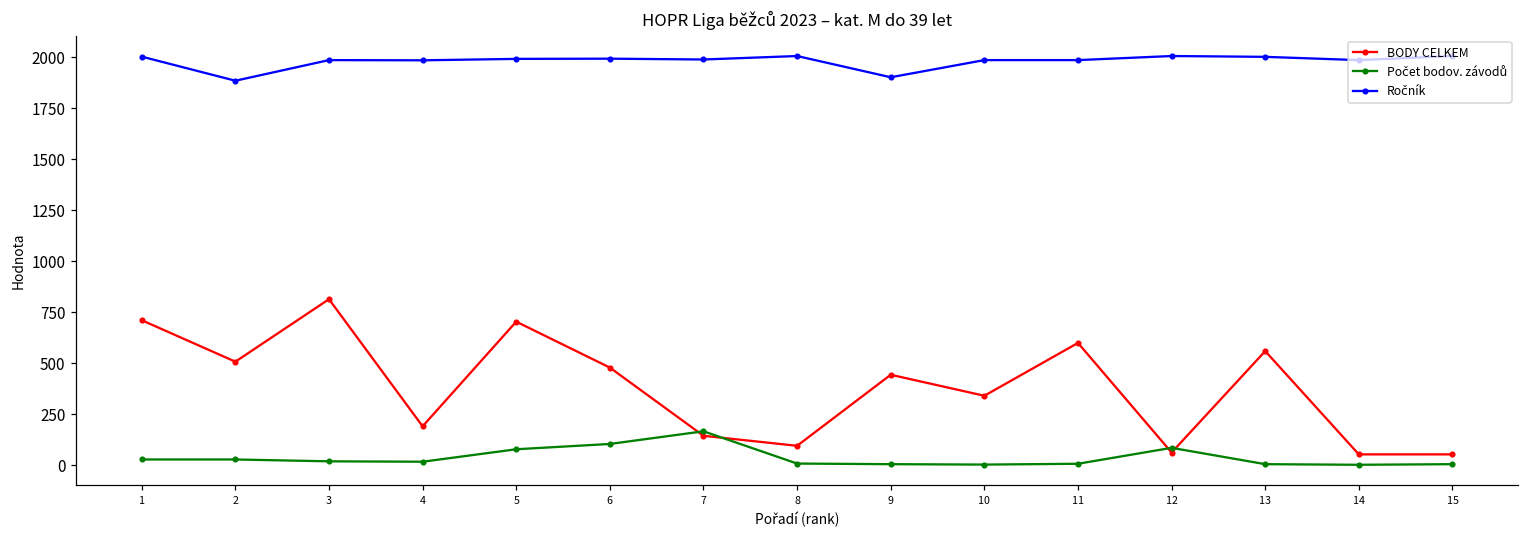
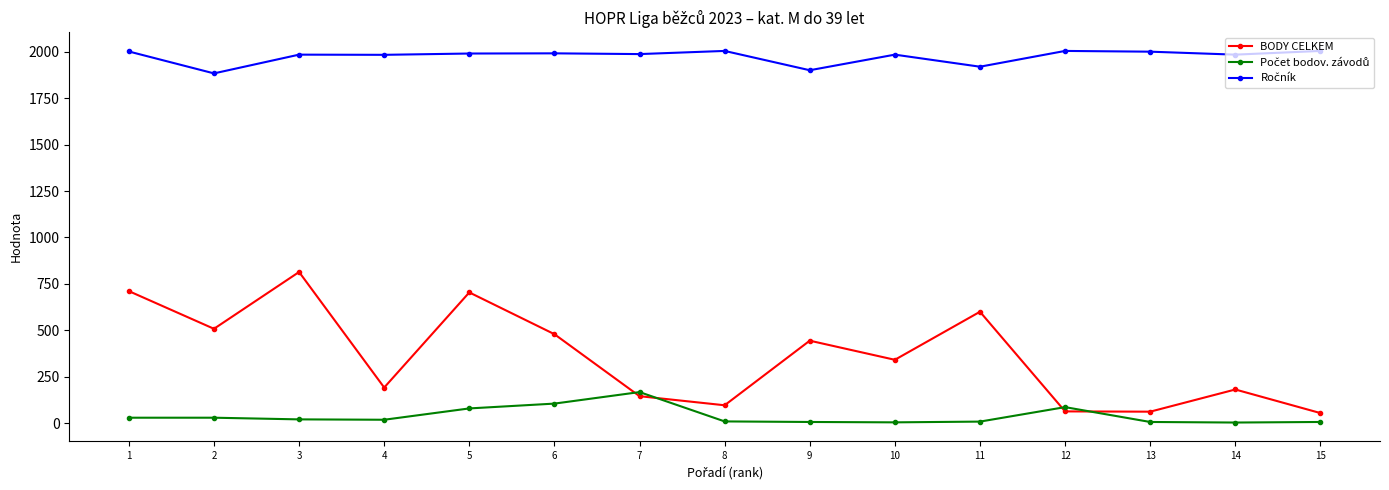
Ročník, 11: 1990 -> 1920
BODY CELKEM, 13: 560 -> 60
BODY CELKEM, 14: 50 -> 180
